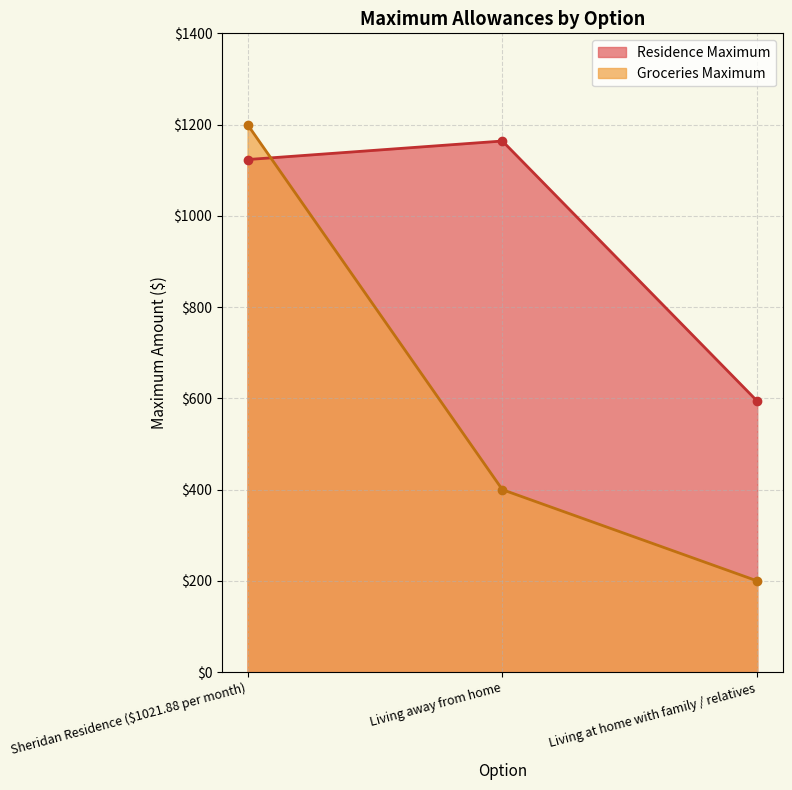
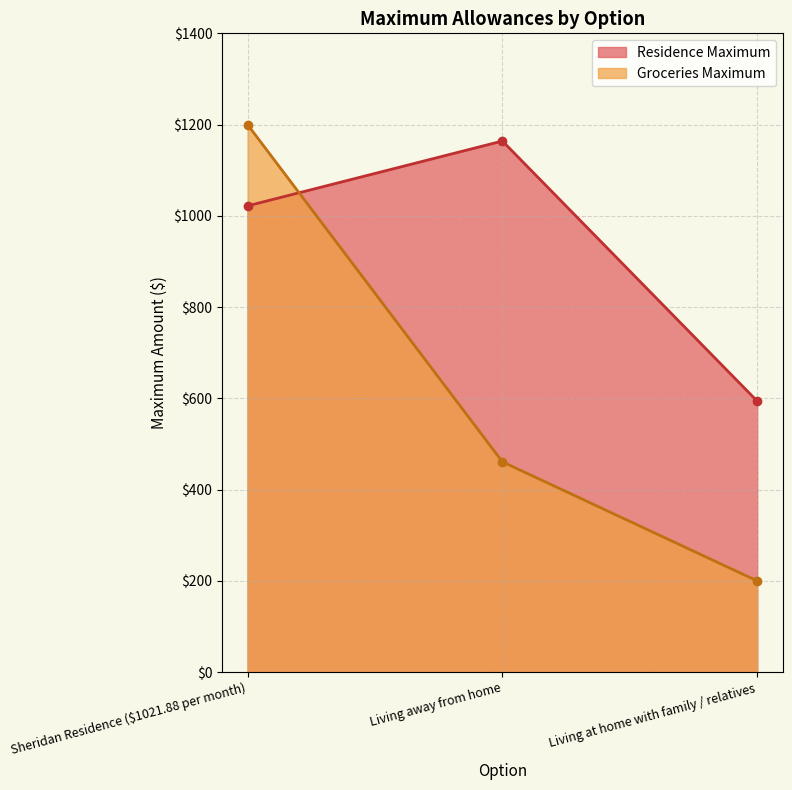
Residence Maximum, Sheridan Residence ($1021.88 per month): $1120 -> $1020
Groceries Maximum, Living away from home: $400 -> $460
